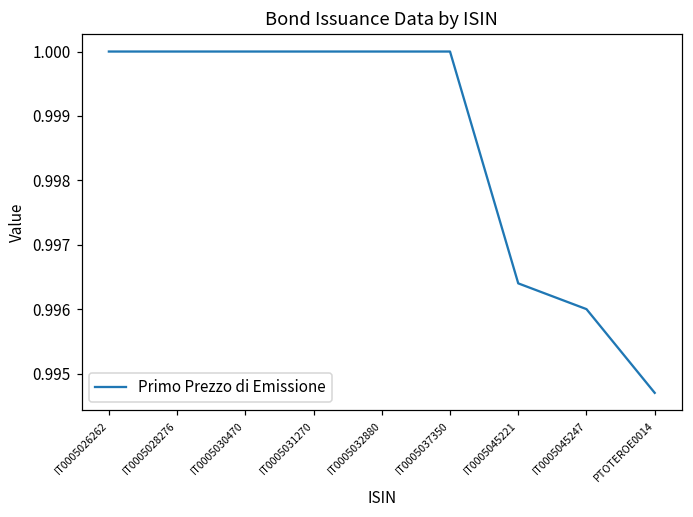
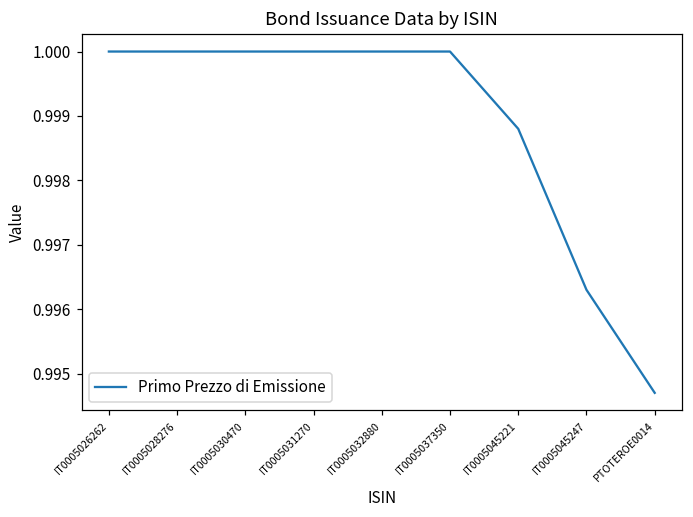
IT0005045221: 0.9964 -> 0.9988
IT0005045247: 0.9960 -> 0.9963
